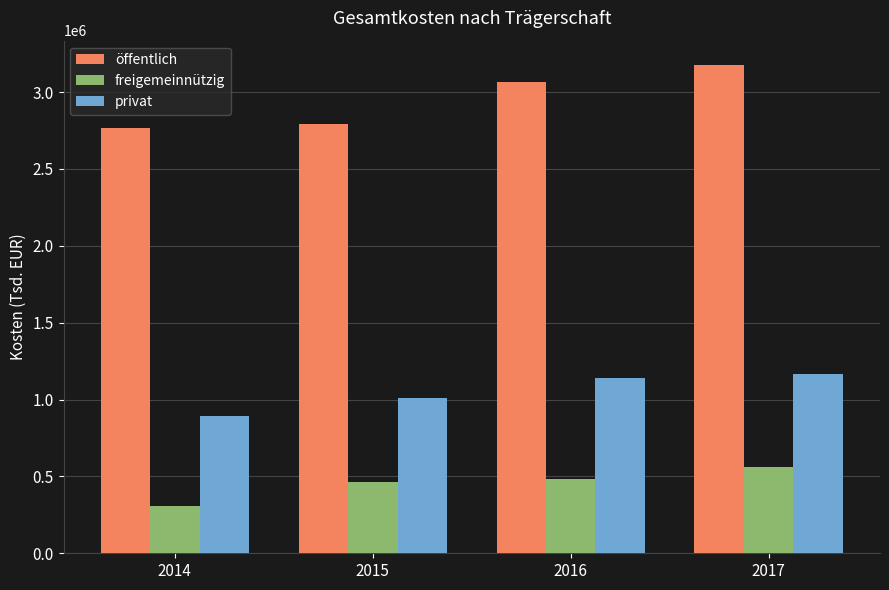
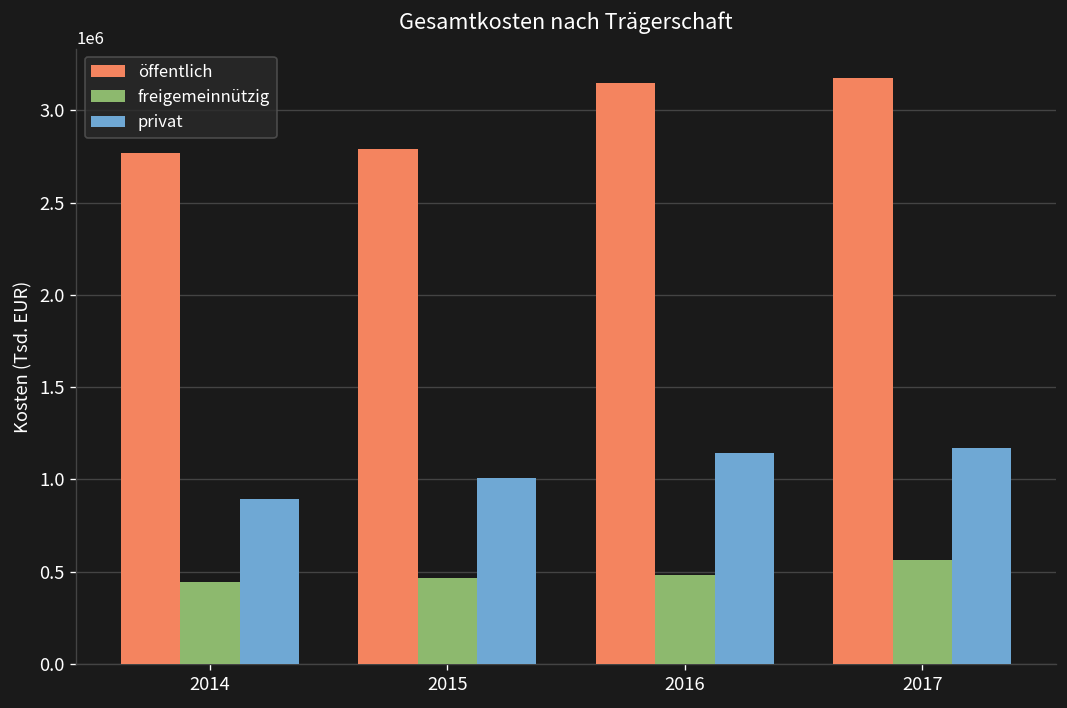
freigemeinnützig, 2014: 310000 -> 450000
öffentlich, 2016: 3070000 -> 3150000
